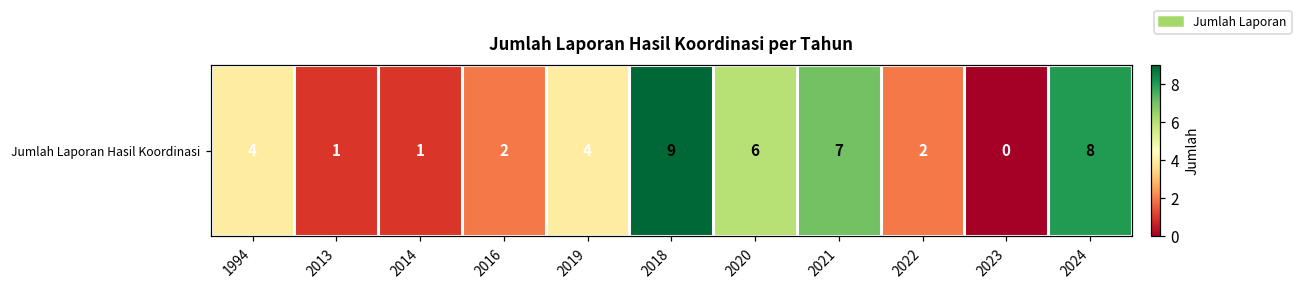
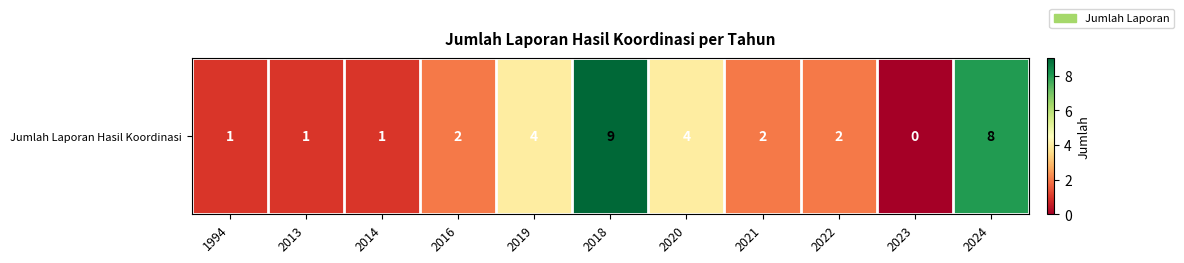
Jumlah Laporan Hasil Koordinasi, 1994: 4 -> 1
Jumlah Laporan Hasil Koordinasi, 2020: 6 -> 4
Jumlah Laporan Hasil Koordinasi, 2021: 7 -> 2
